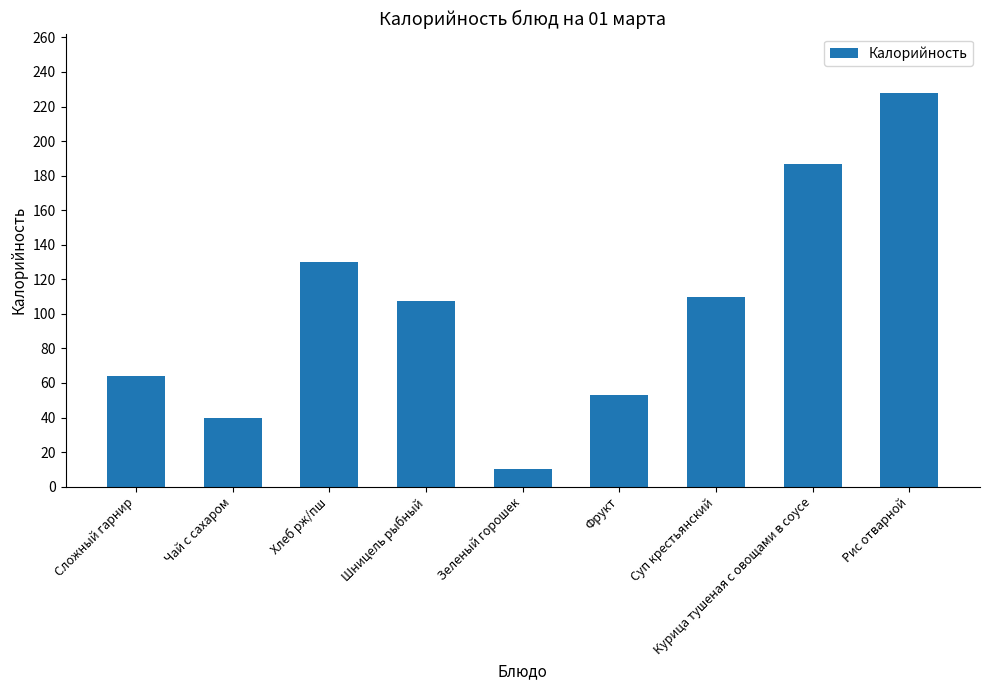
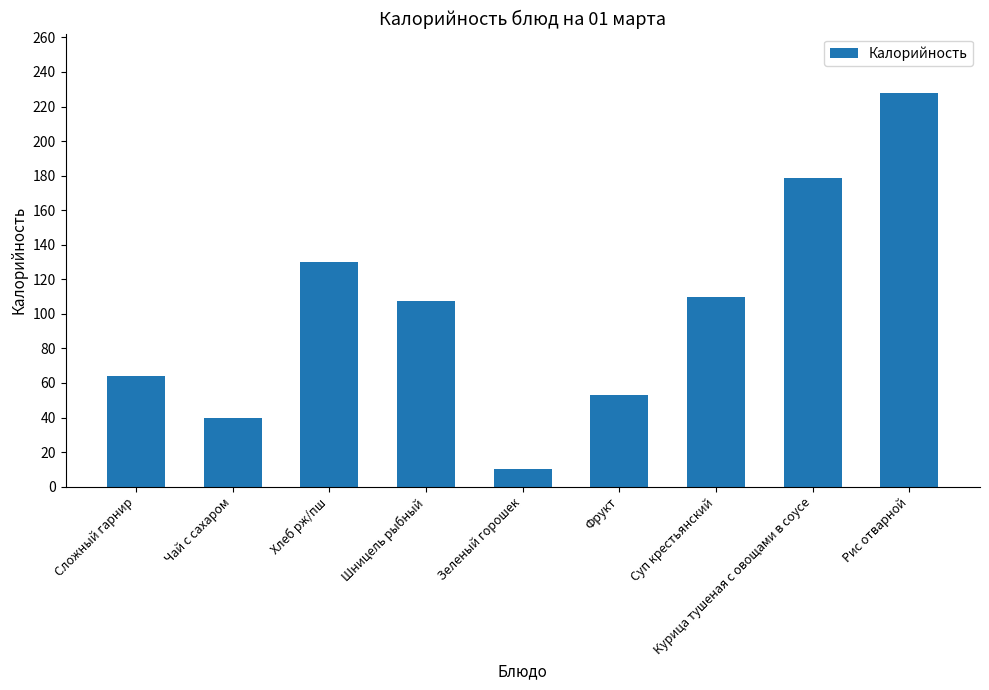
Курица тушеная с овощами в соусе: 187 -> 179
